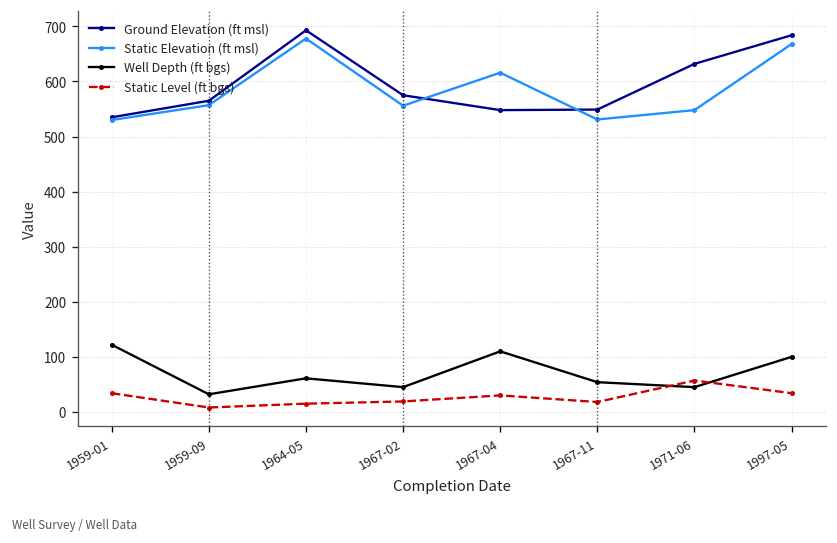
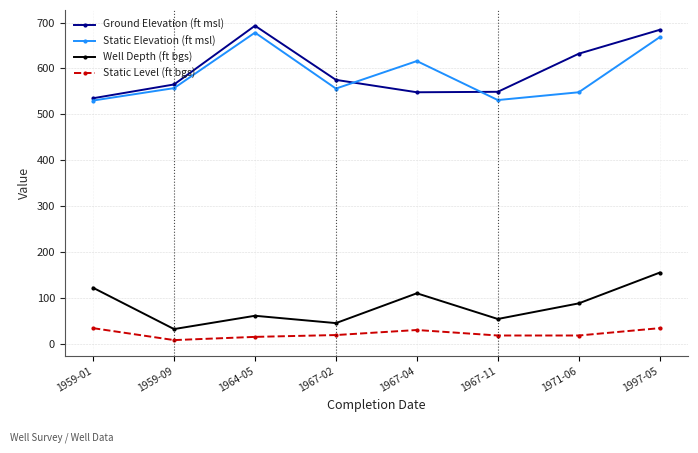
Well Depth (ft bgs), 1971-06: 50 -> 90
Static Level (ft bgs), 1971-06: 60 -> 20
Well Depth (ft bgs), 1997-05: 100 -> 160
